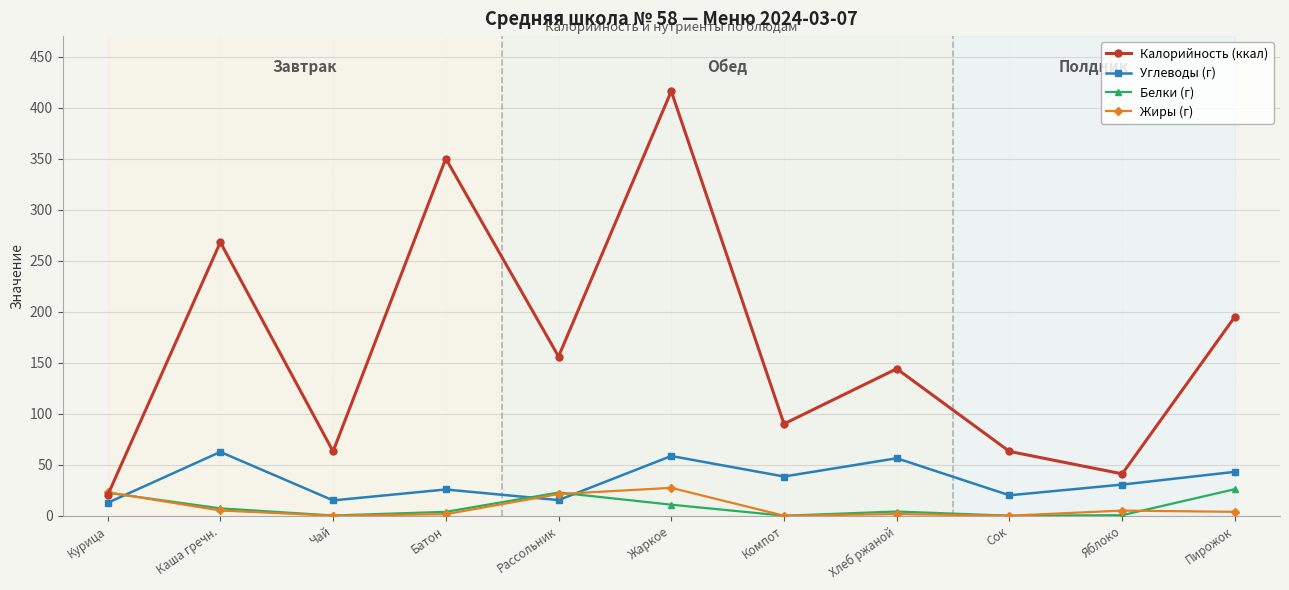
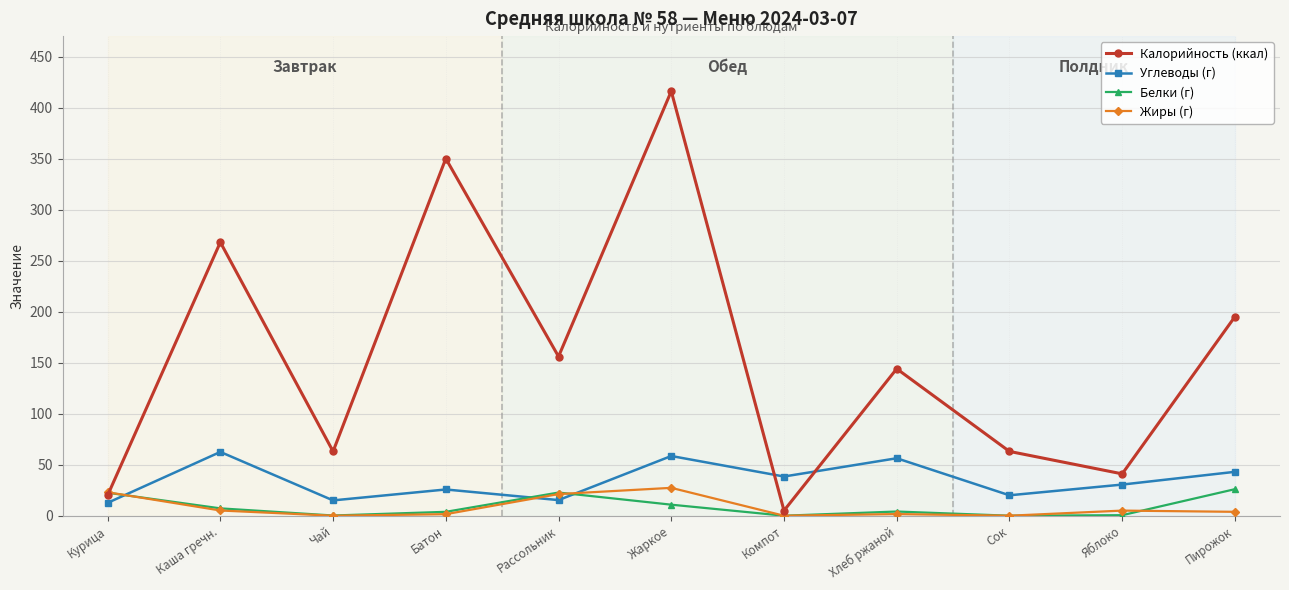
Калорийность (ккал), Компот: 90 -> 5
